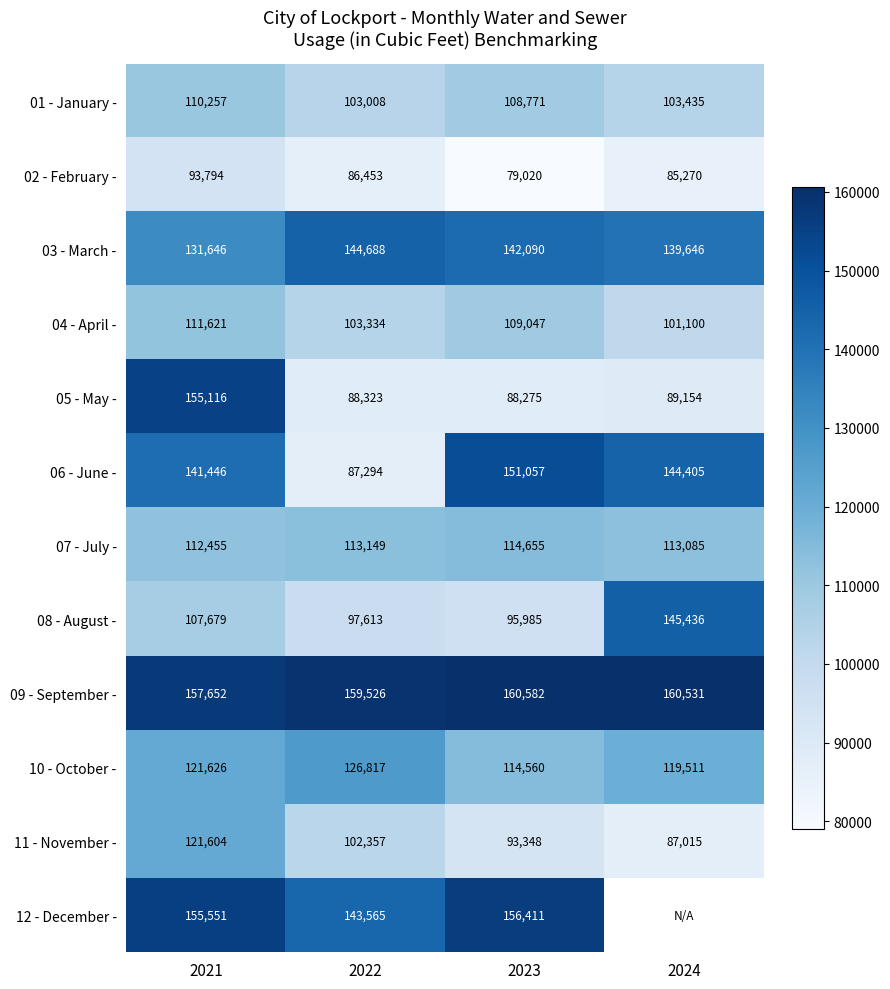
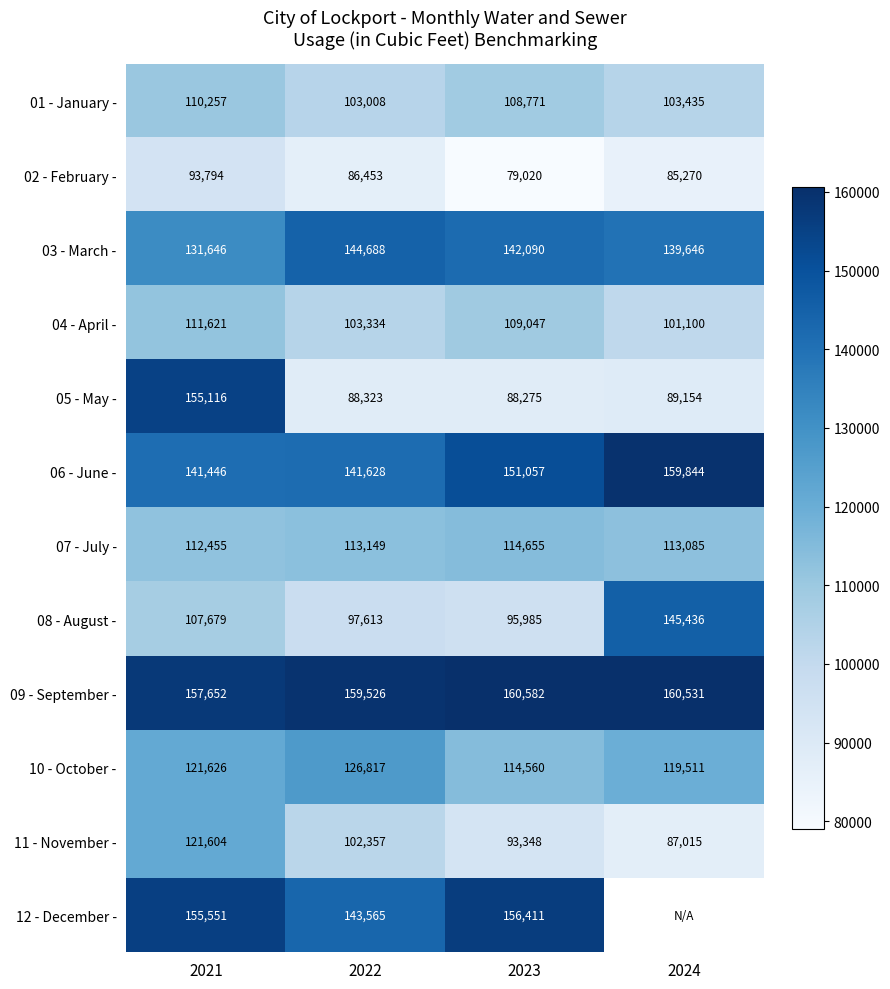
06 - June -, 2022: 87,294 -> 141,628
06 - June -, 2024: 144,405 -> 159,844
